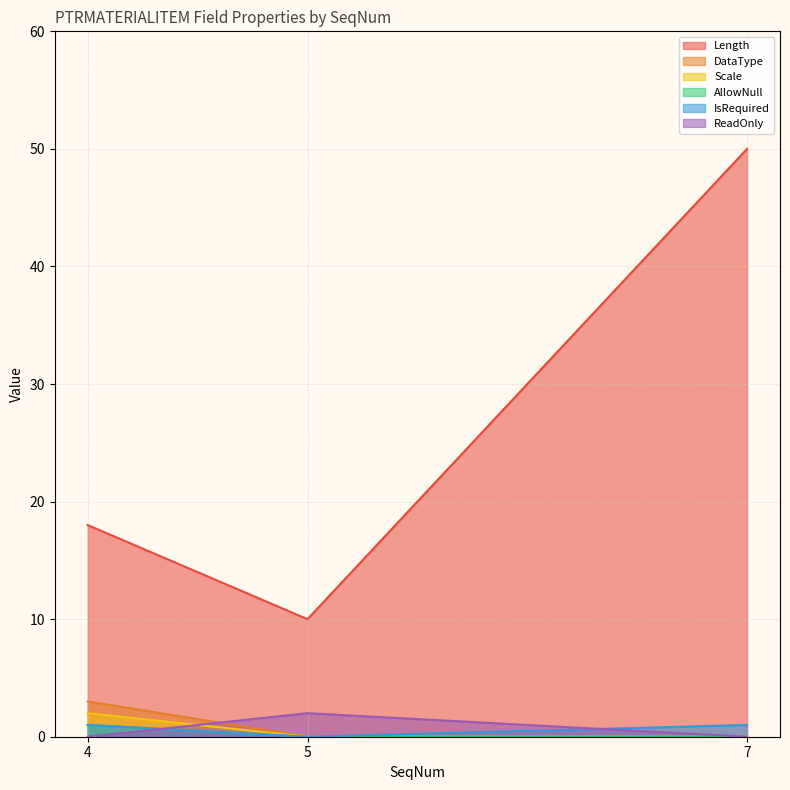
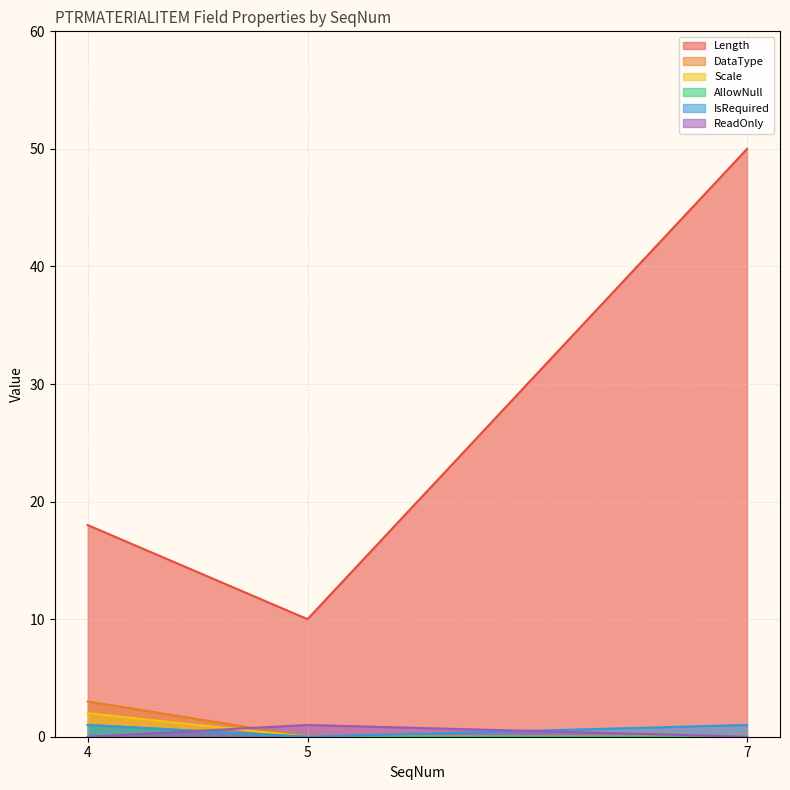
ReadOnly, 5: 2 -> 1
